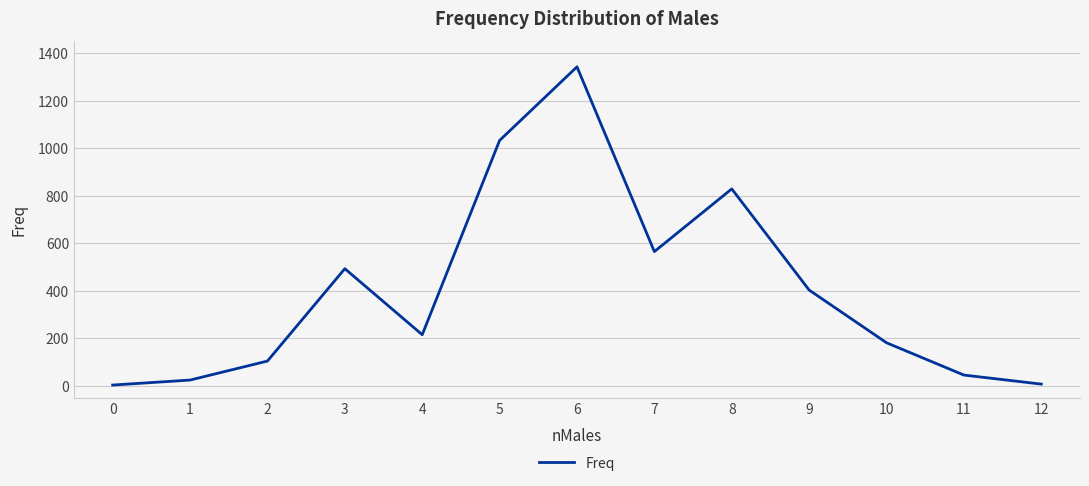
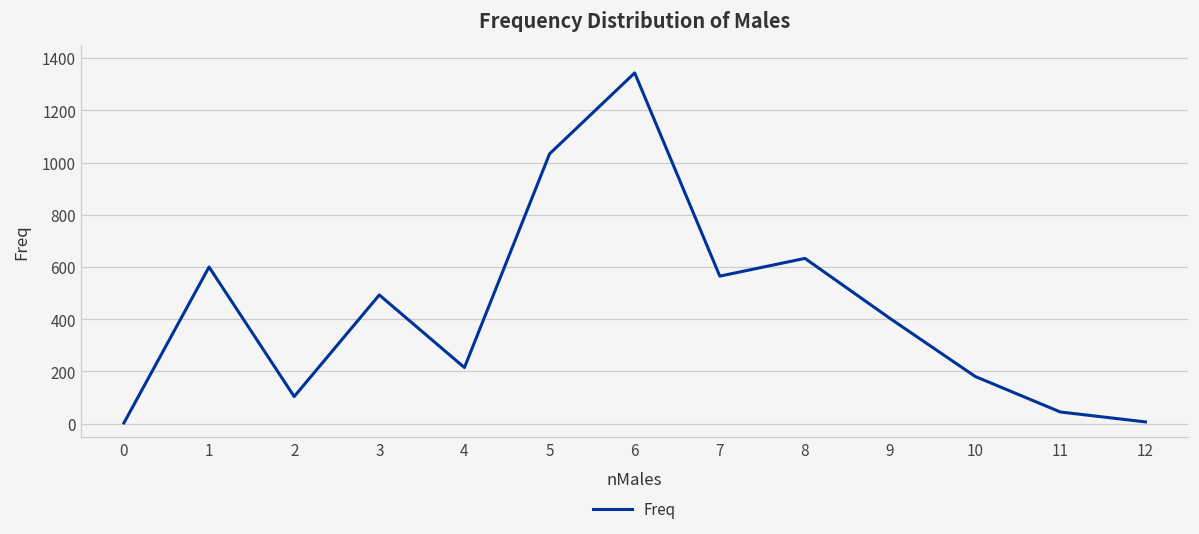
1: 20 -> 600
8: 830 -> 630
